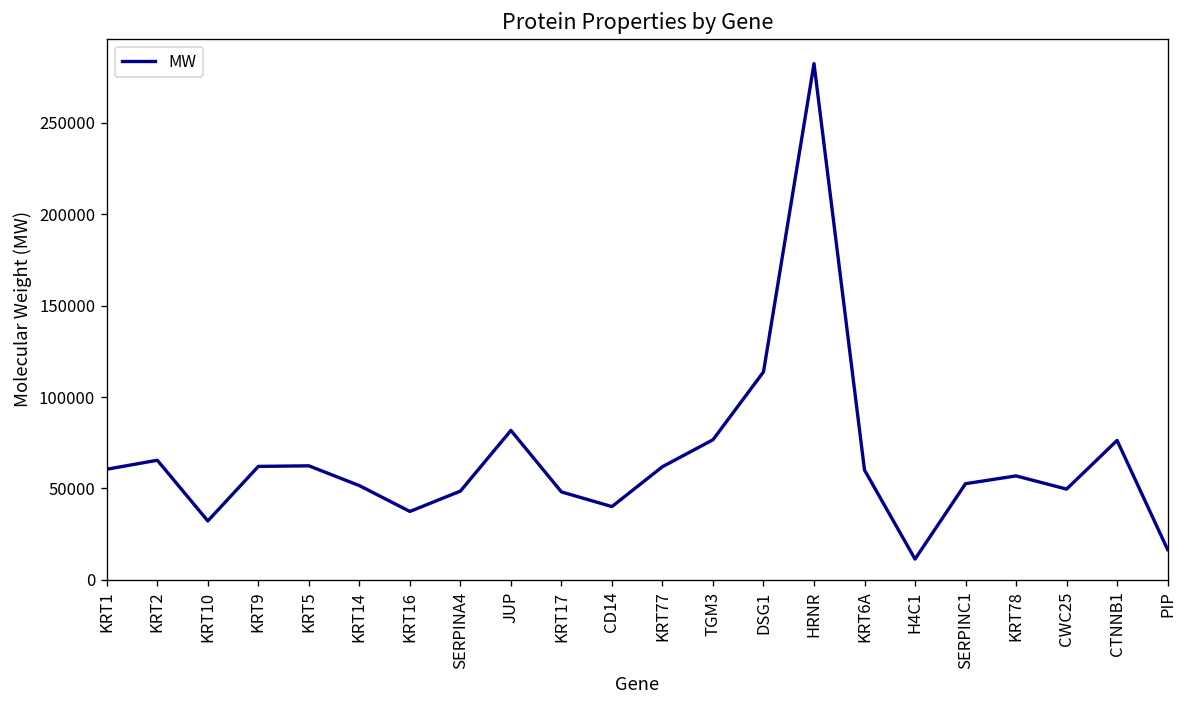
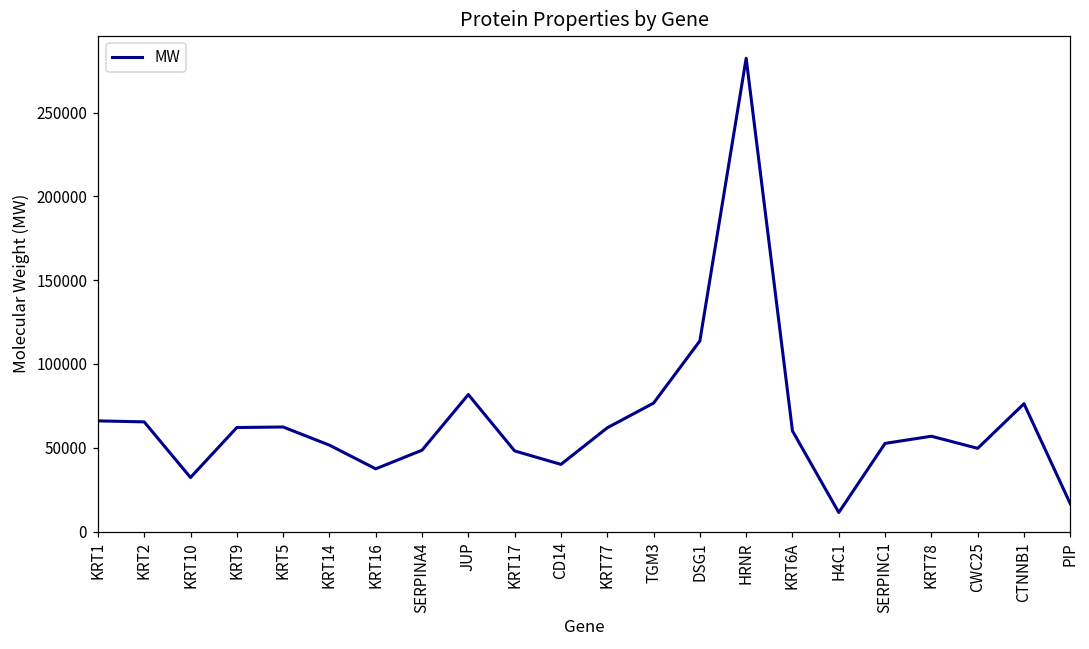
KRT1: 61000 -> 66000
